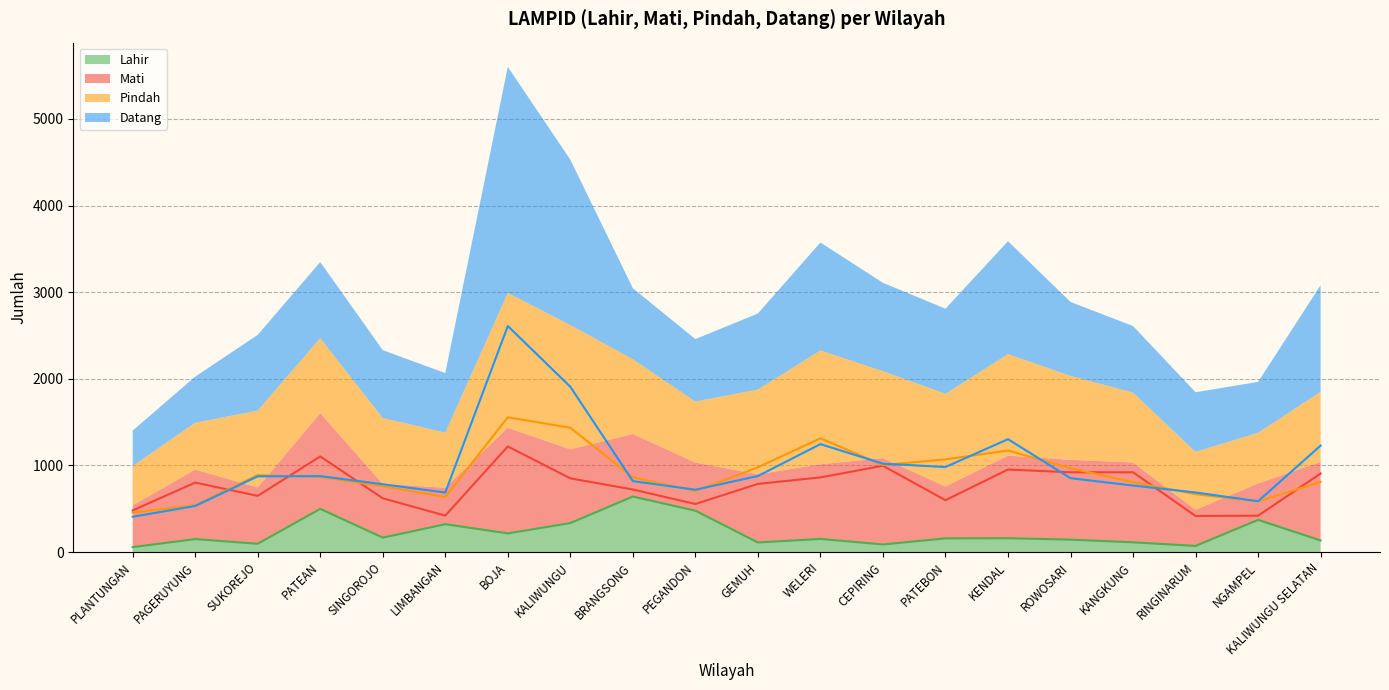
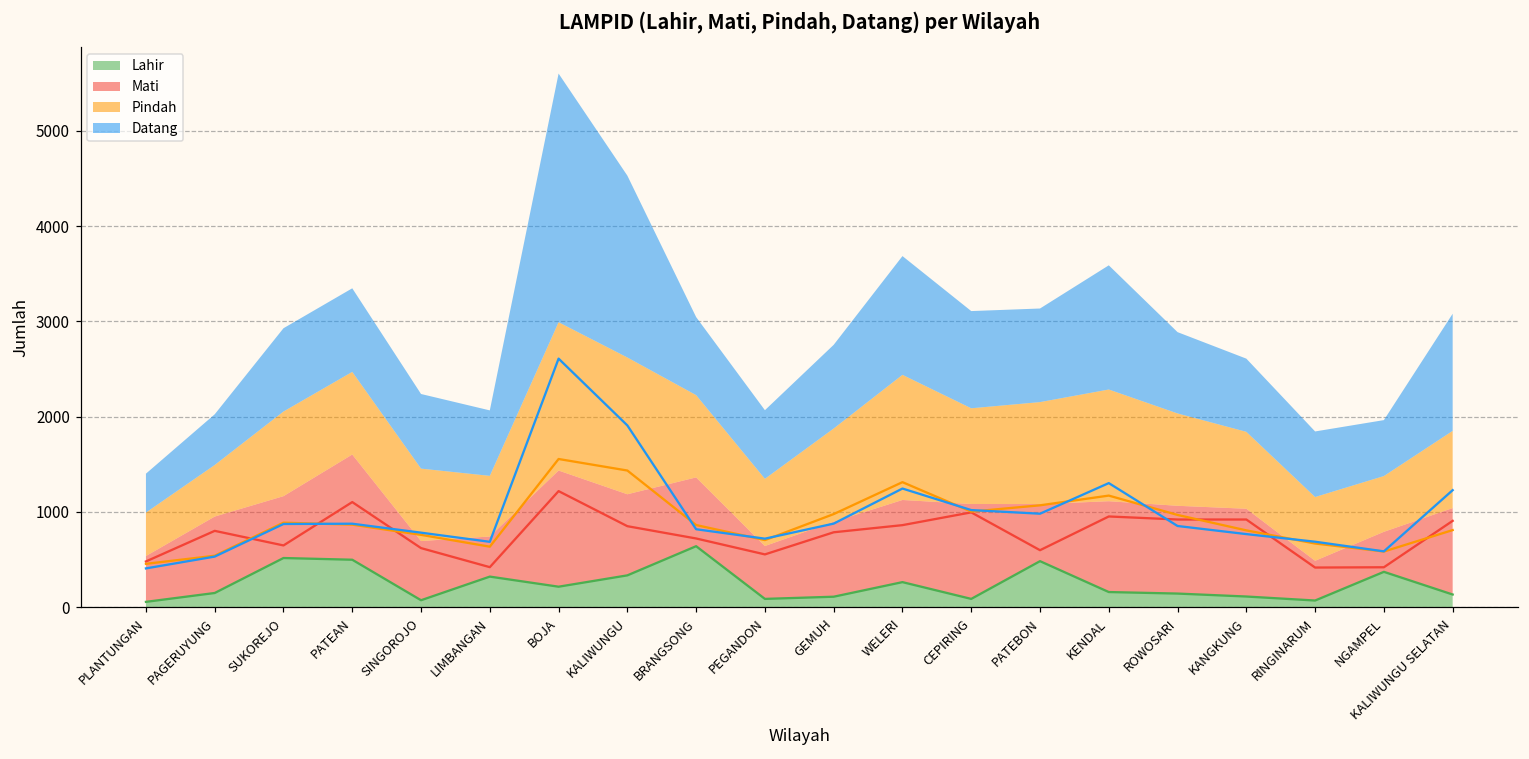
Lahir, SUKOREJO: 100 -> 500
Lahir, SINGOROJO: 200 -> 100
Lahir, PEGANDON: 500 -> 100
Lahir, WELERI: 200 -> 300
Lahir, PATEBON: 200 -> 500
